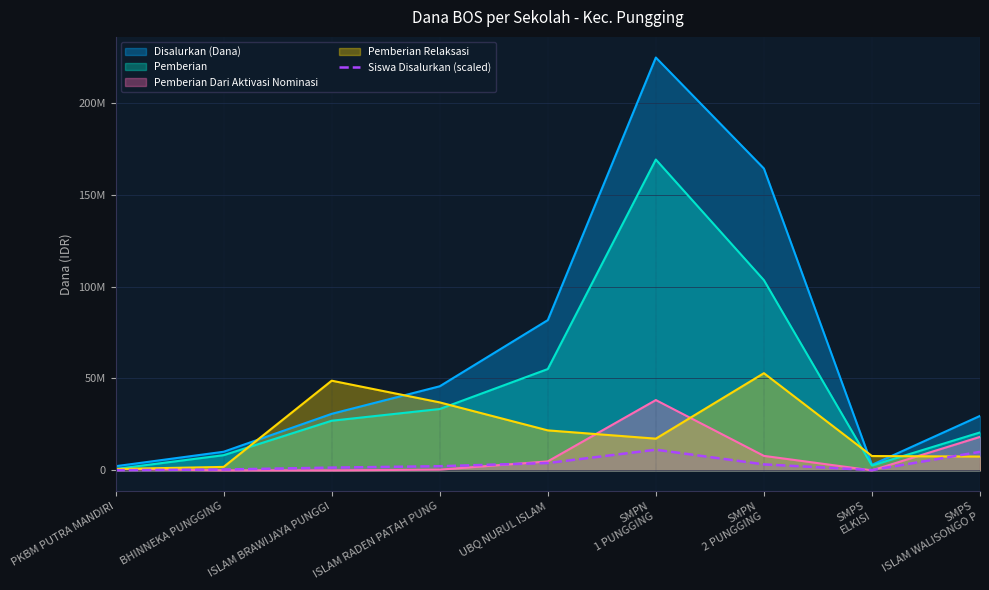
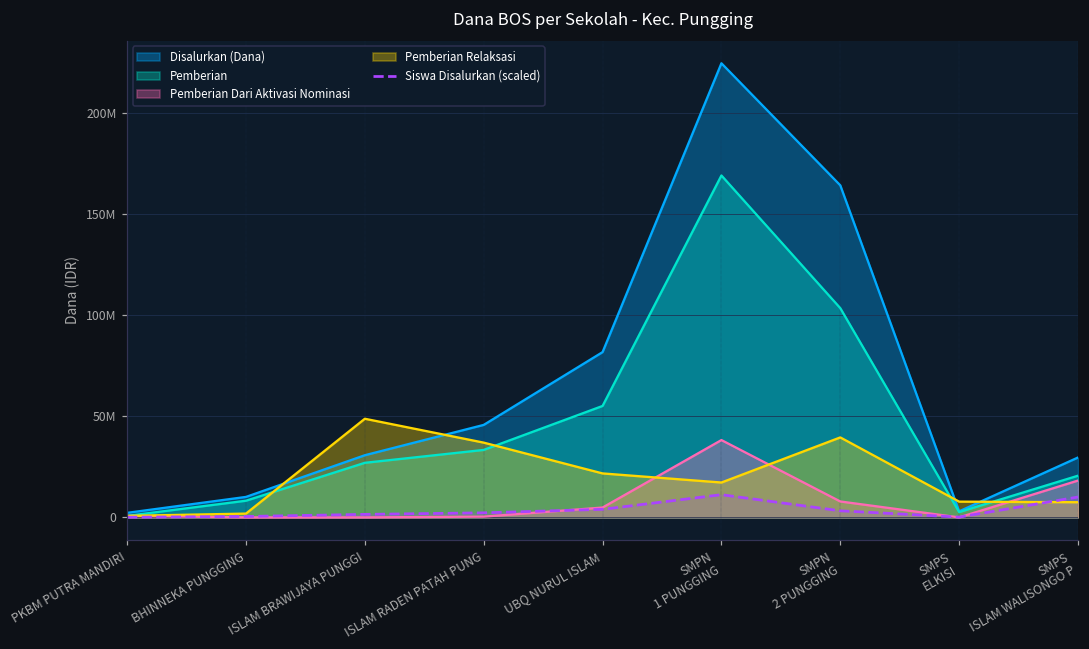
Pemberian Relaksasi, SMPN 2 PUNGGING: 53000000 -> 40000000
